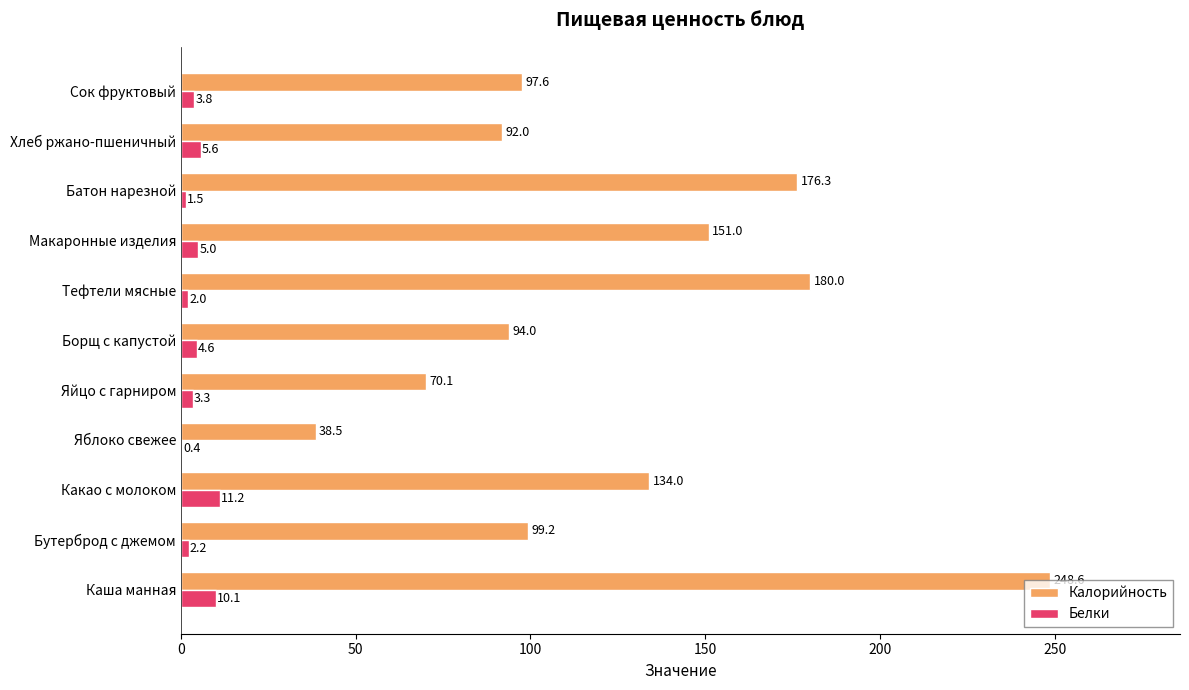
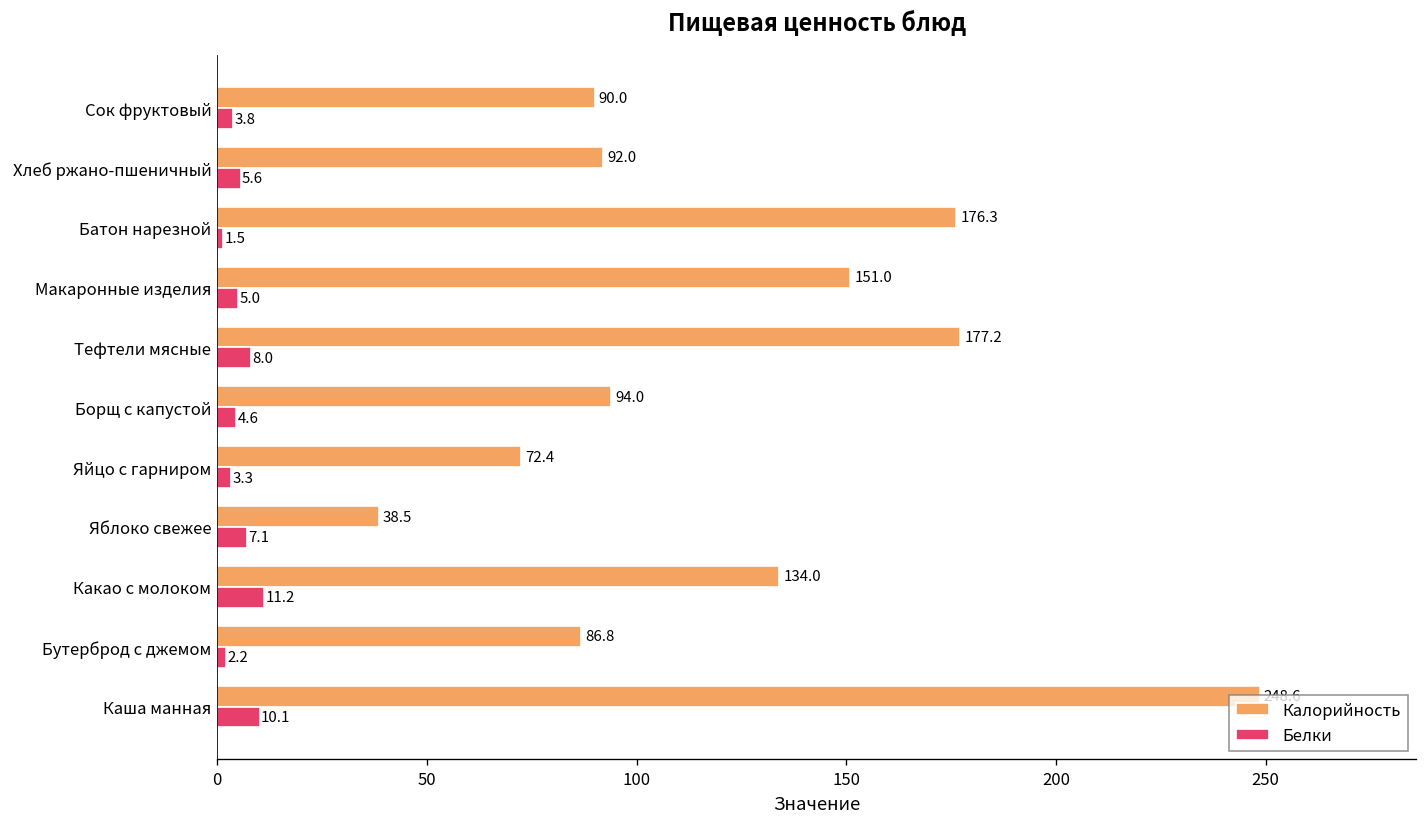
Калорийность, Сок фруктовый: 97.6 -> 90.0
Калорийность, Тефтели мясные: 180.0 -> 177.2
Белки, Тефтели мясные: 2.0 -> 8.0
Калорийность, Яйцо с гарниром: 70.1 -> 72.4
Белки, Яблоко свежее: 0.4 -> 7.1
Калорийность, Бутерброд с джемом: 99.2 -> 86.8
